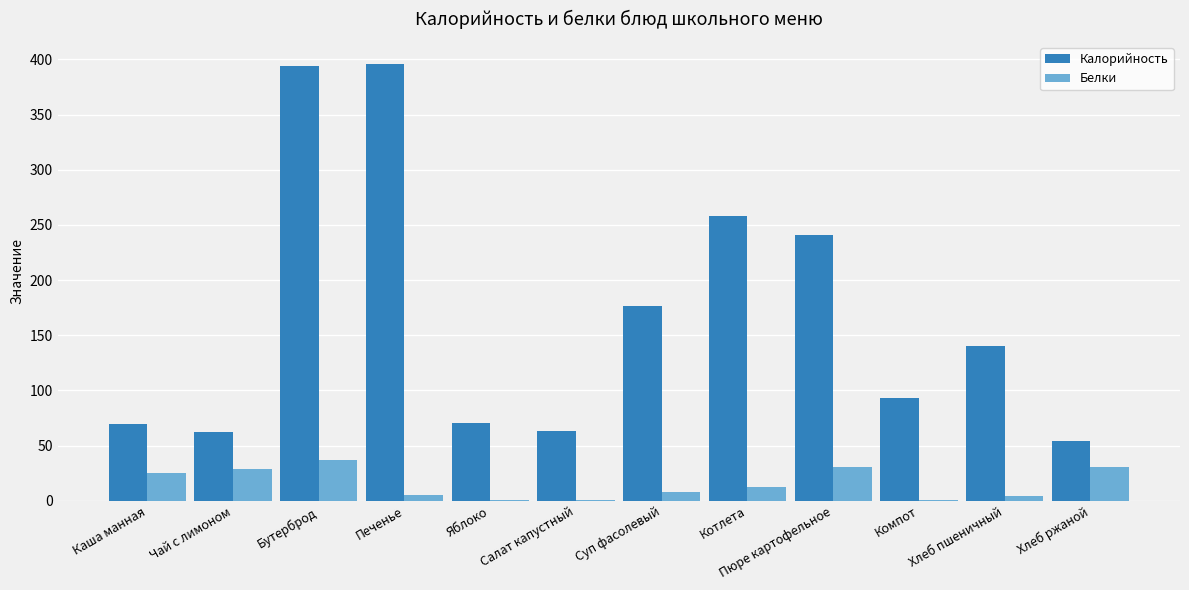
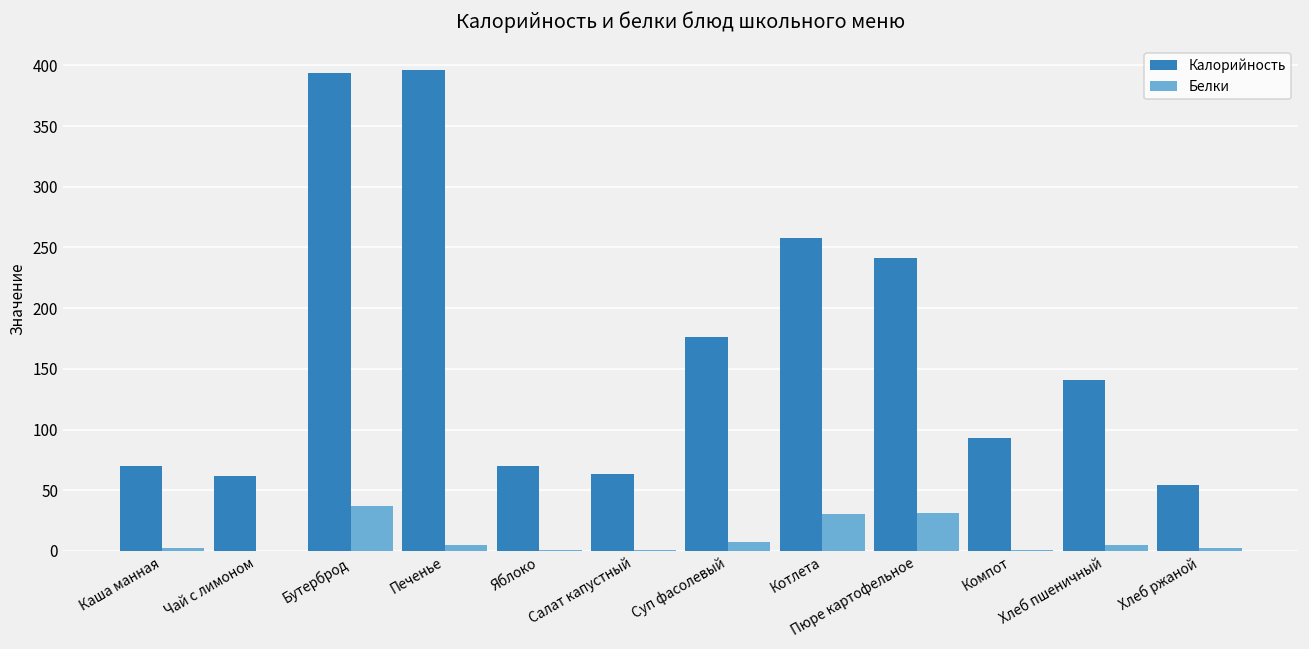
Белки, Каша манная: 26 -> 2
Белки, Чай с лимоном: 29 -> 0
Белки, Котлета: 12 -> 30
Белки, Хлеб ржаной: 30 -> 3
